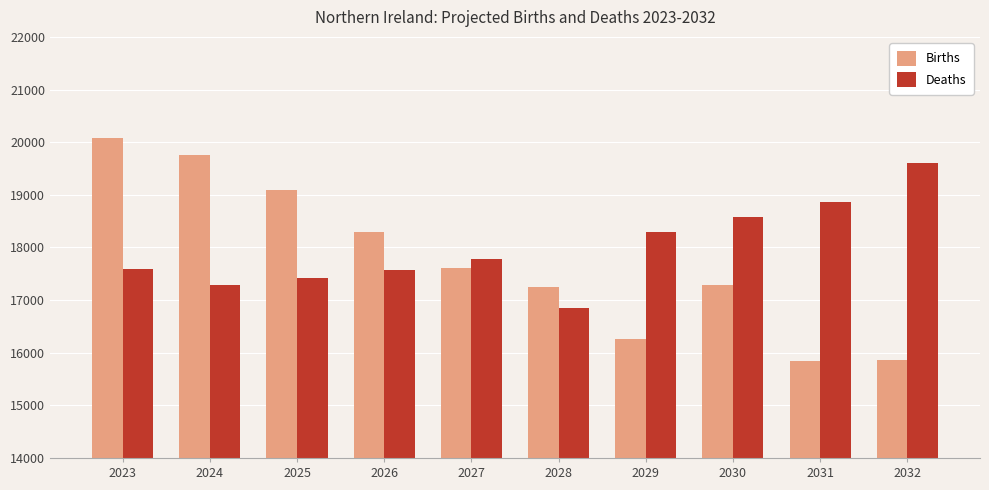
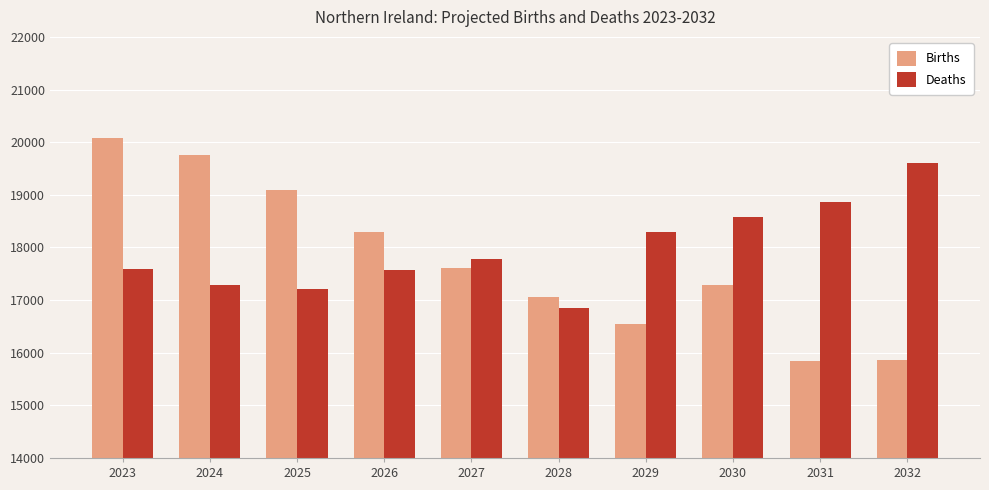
Deaths, 2025: 17400 -> 17200
Births, 2028: 17300 -> 17100
Births, 2029: 16300 -> 16600
